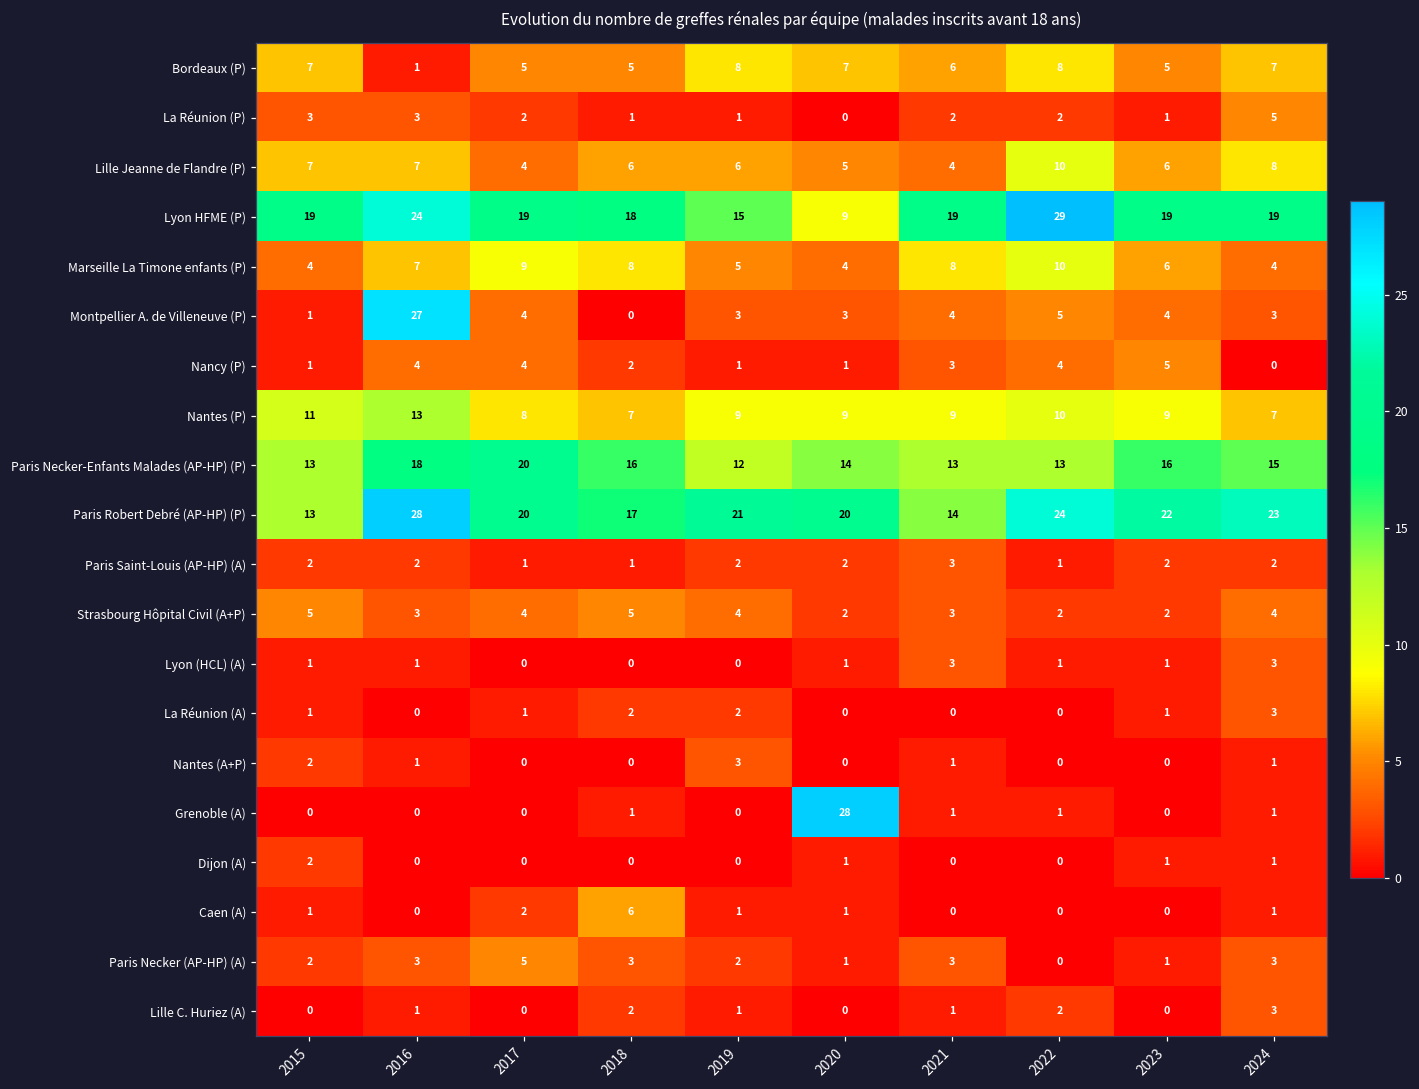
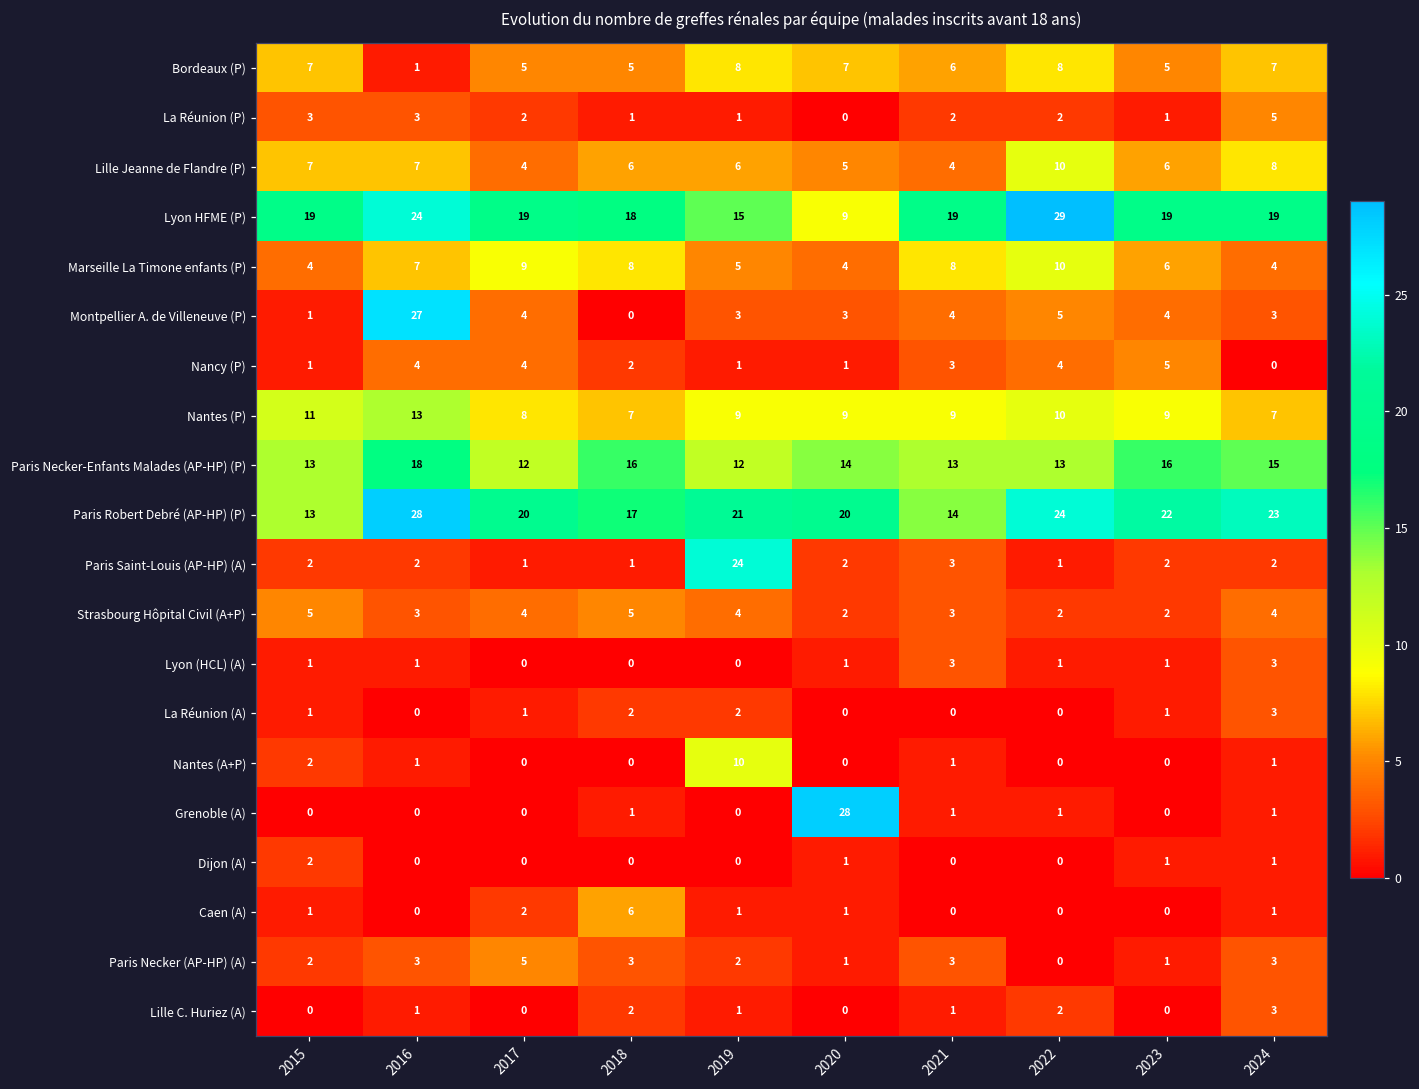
Paris Necker-Enfants Malades (AP-HP) (P), 2017: 20 -> 12
Paris Saint-Louis (AP-HP) (A), 2019: 2 -> 24
Nantes (A+P), 2019: 3 -> 10
